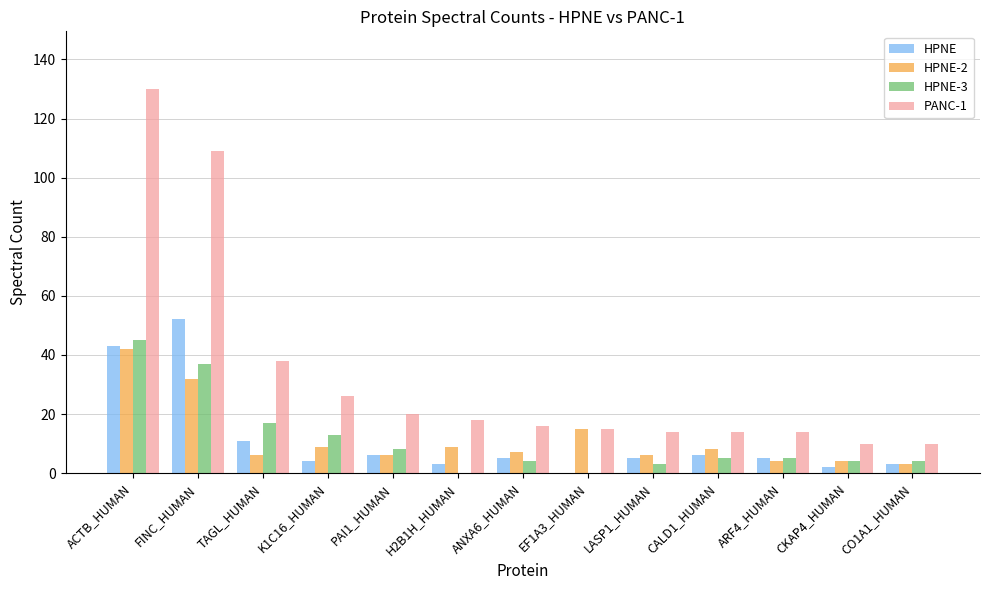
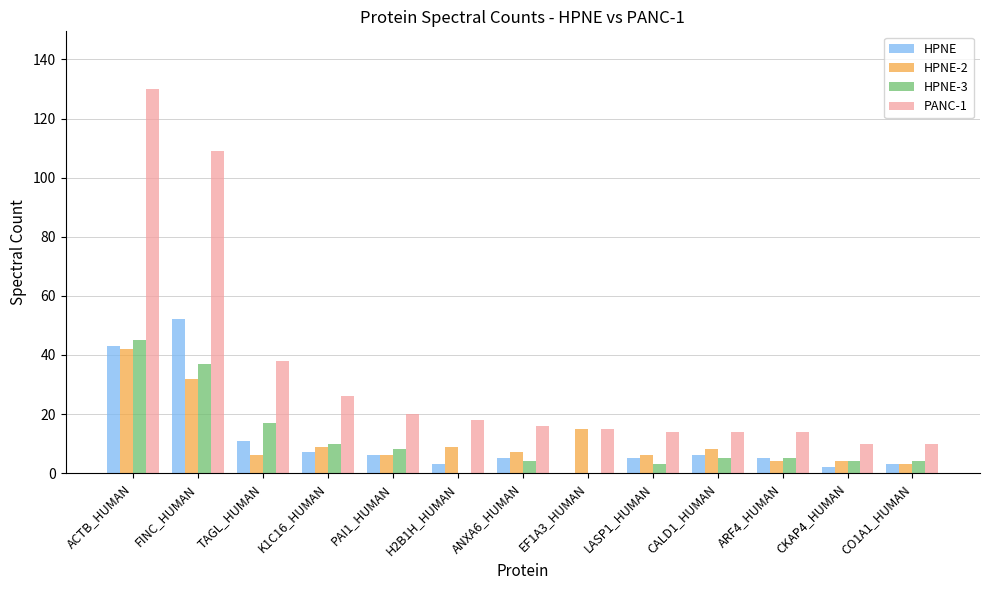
HPNE, K1C16_HUMAN: 4 -> 7
HPNE-3, K1C16_HUMAN: 13 -> 10
